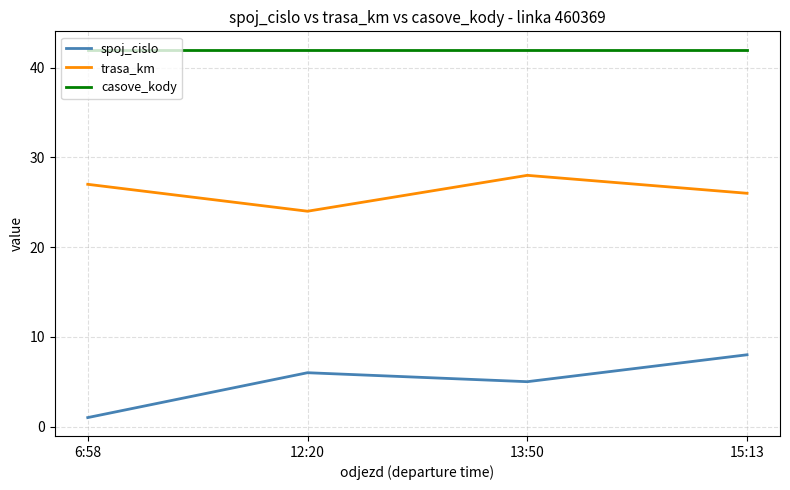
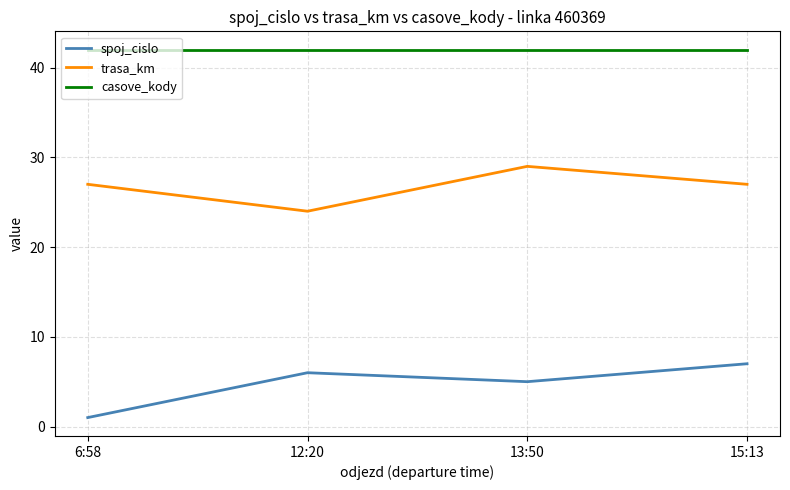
trasa_km, 13:50: 28 -> 29
spoj_cislo, 15:13: 8 -> 7
trasa_km, 15:13: 26 -> 27
